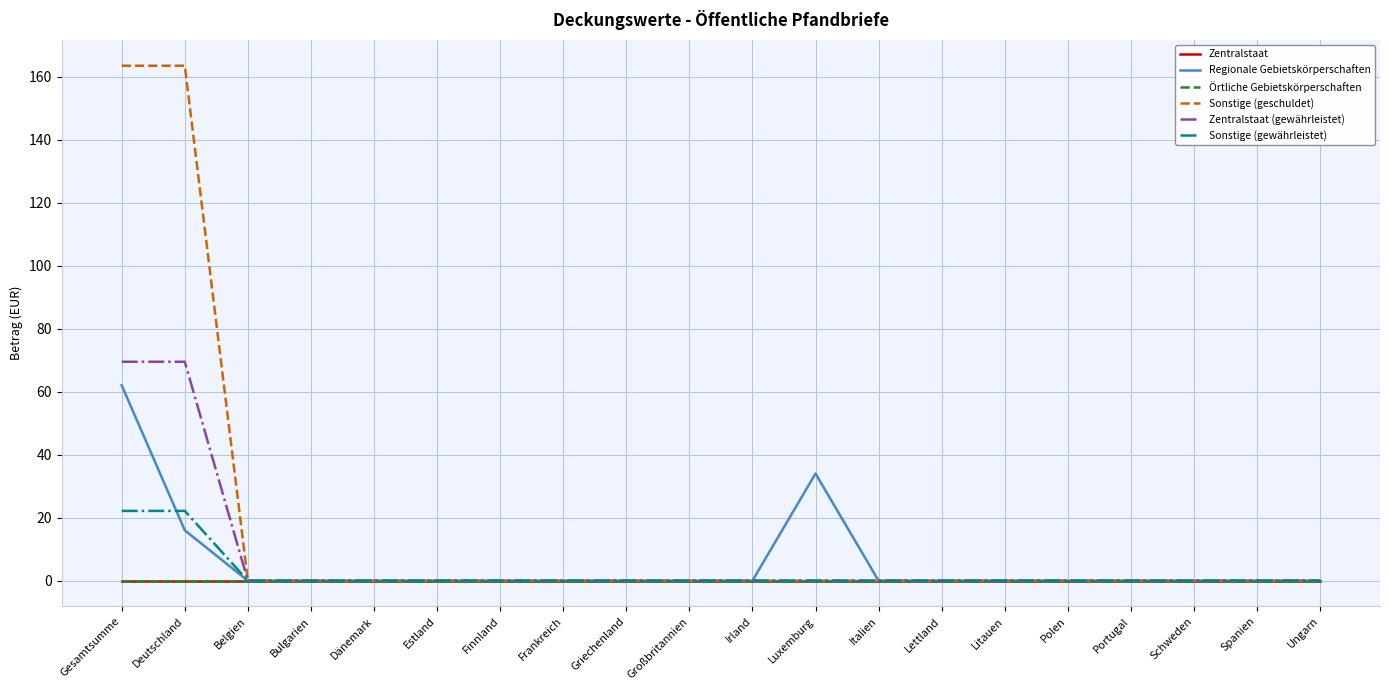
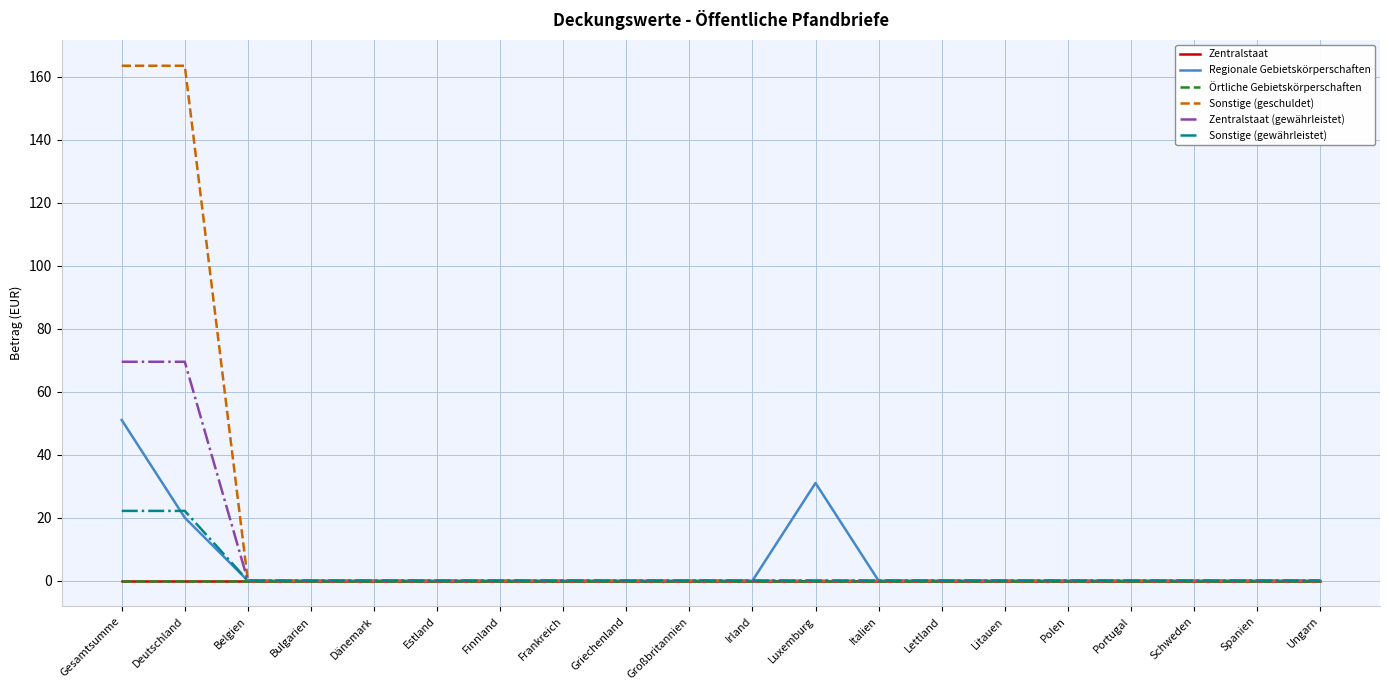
Regionale Gebietskörperschaften, Gesamtsumme: 62 -> 51
Regionale Gebietskörperschaften, Deutschland: 16 -> 20
Regionale Gebietskörperschaften, Luxemburg: 34 -> 31
